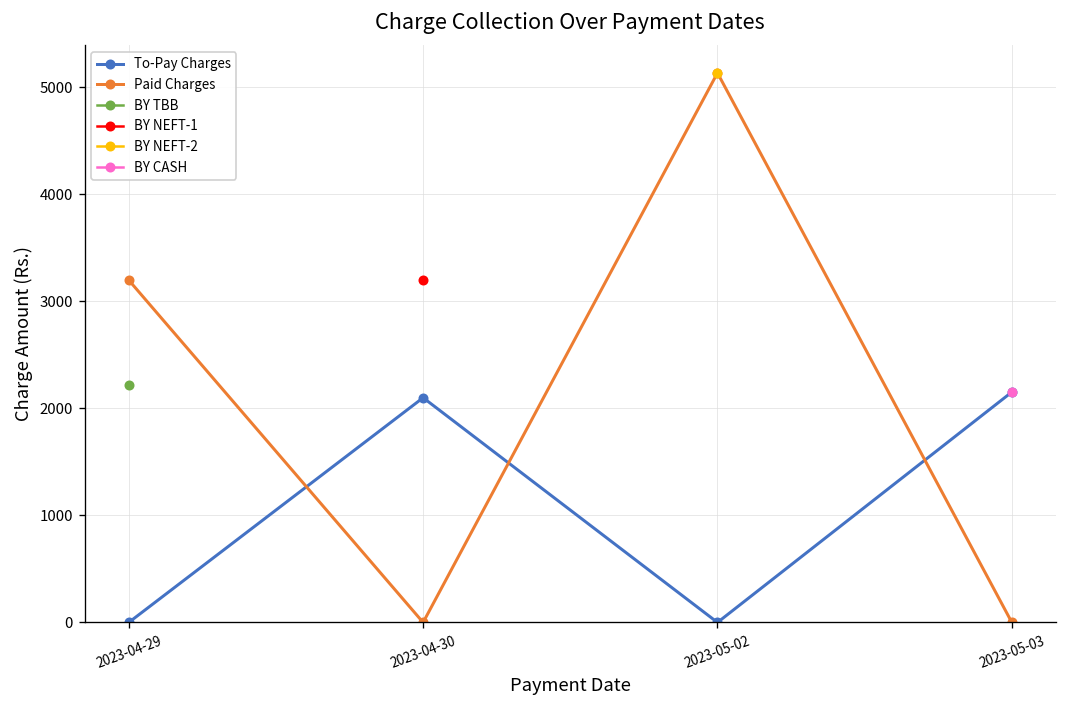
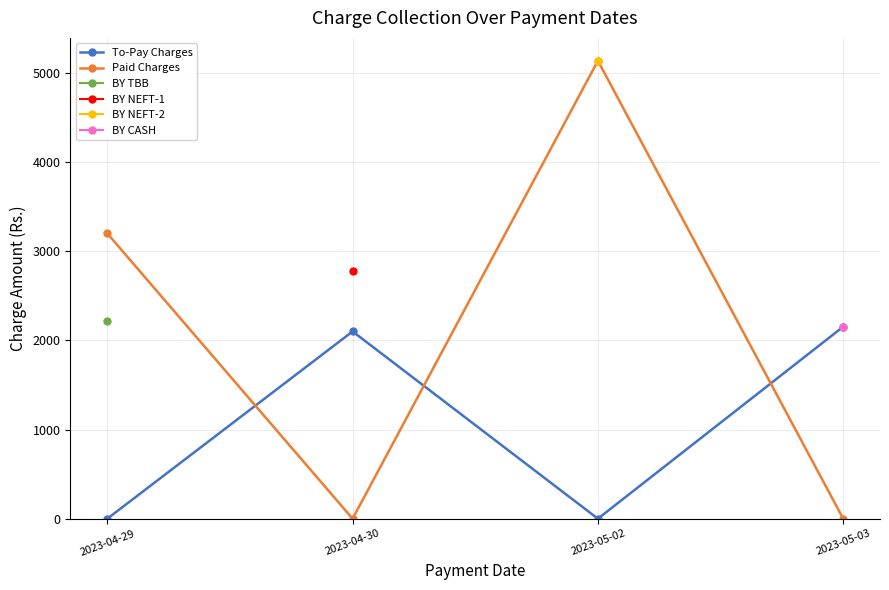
BY NEFT-1, 2023-04-30: 3200 -> 2800
